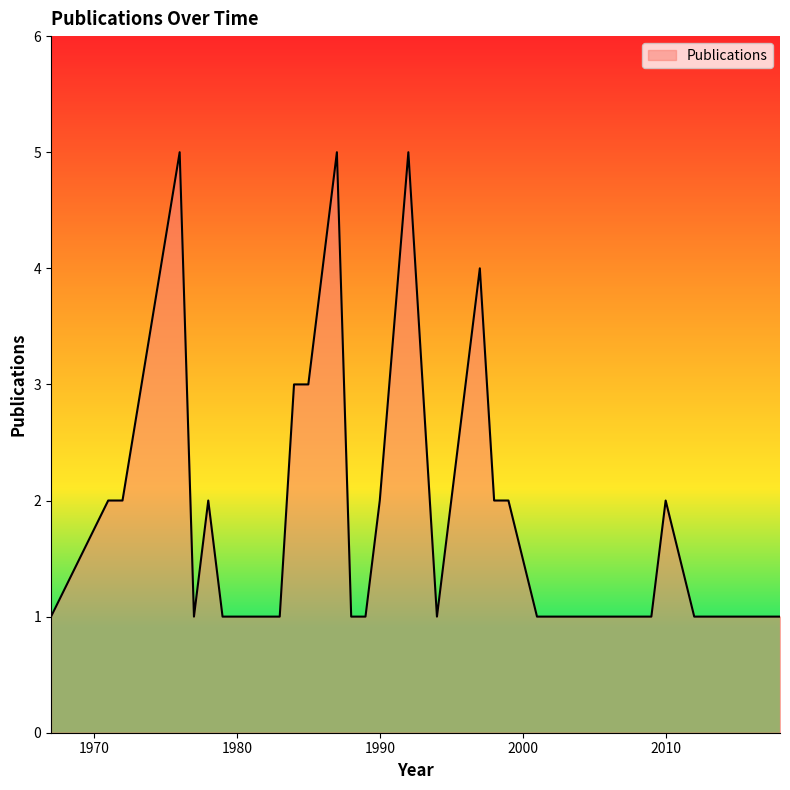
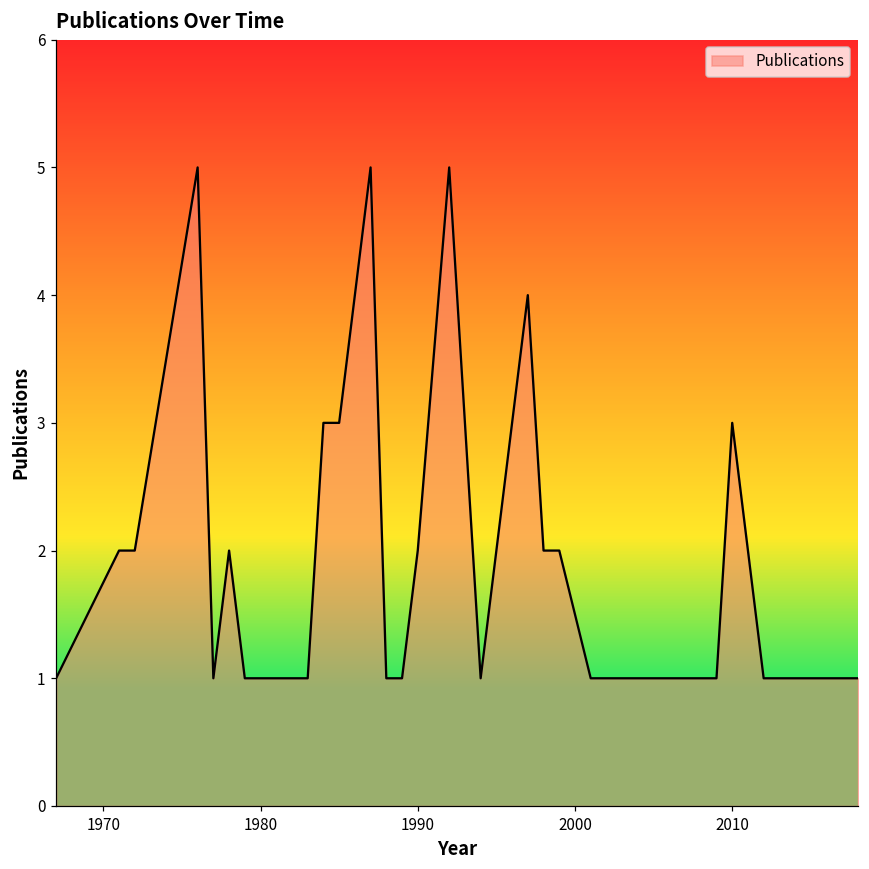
2010: 2 -> 3
